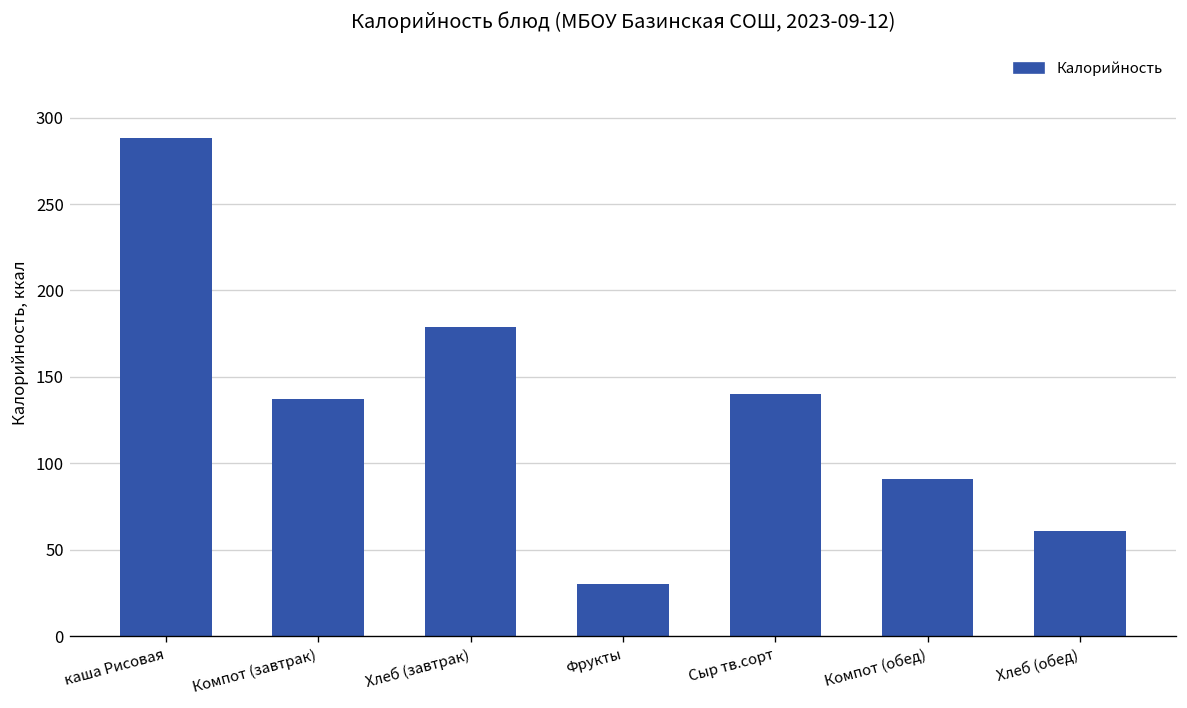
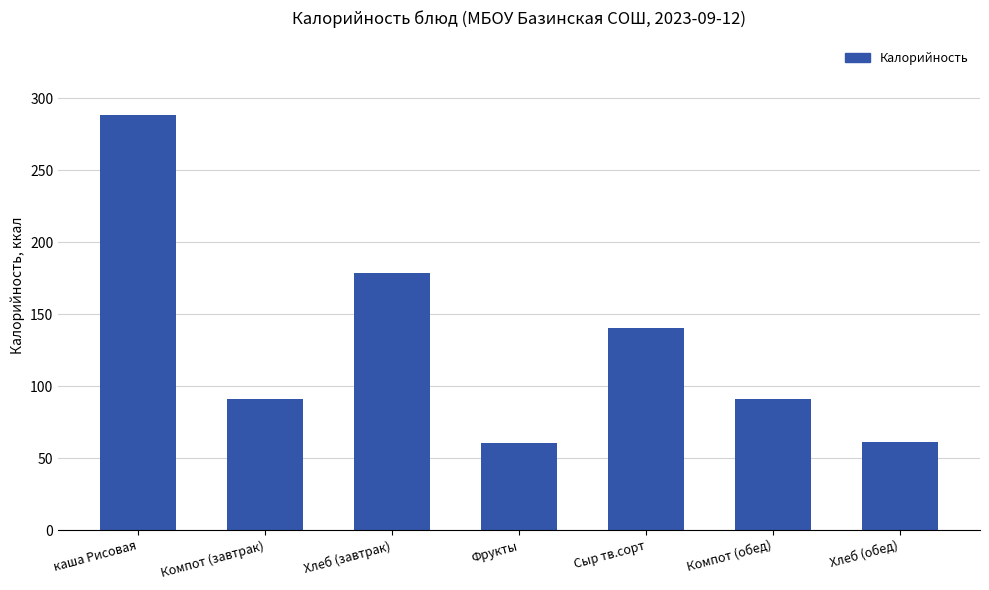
Компот (завтрак): 137 -> 91
Фрукты: 30 -> 61
